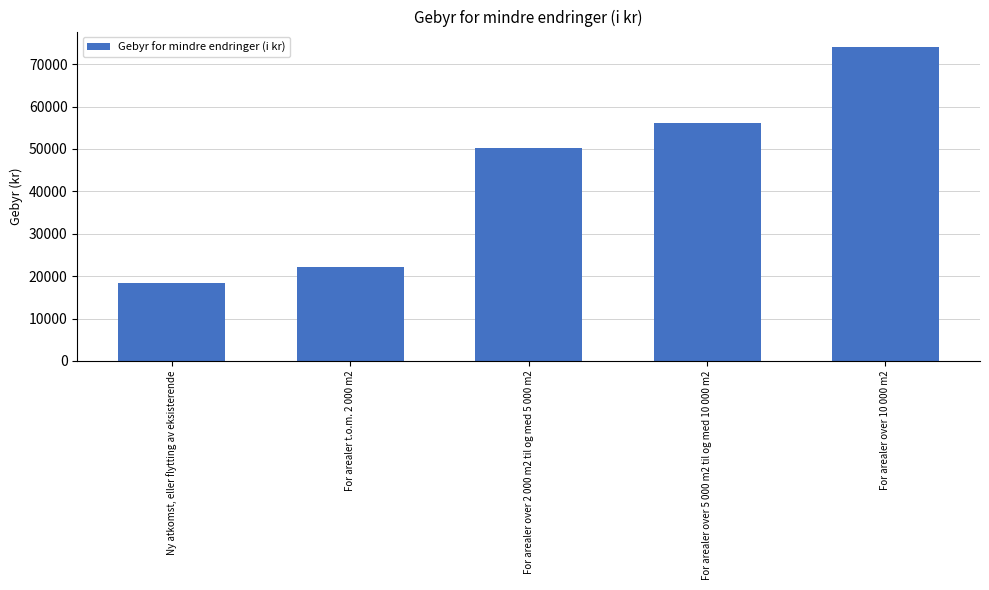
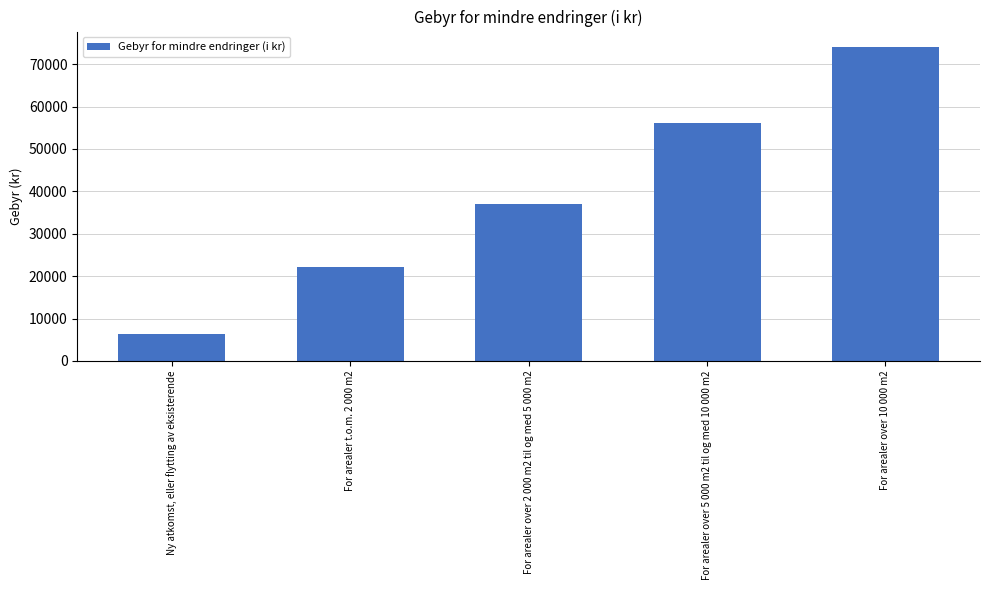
Ny atkomst, eller flytting av eksisterende: 18000 -> 6000
For arealer over 2 000 m2 til og med 5 000 m2: 50000 -> 37000
